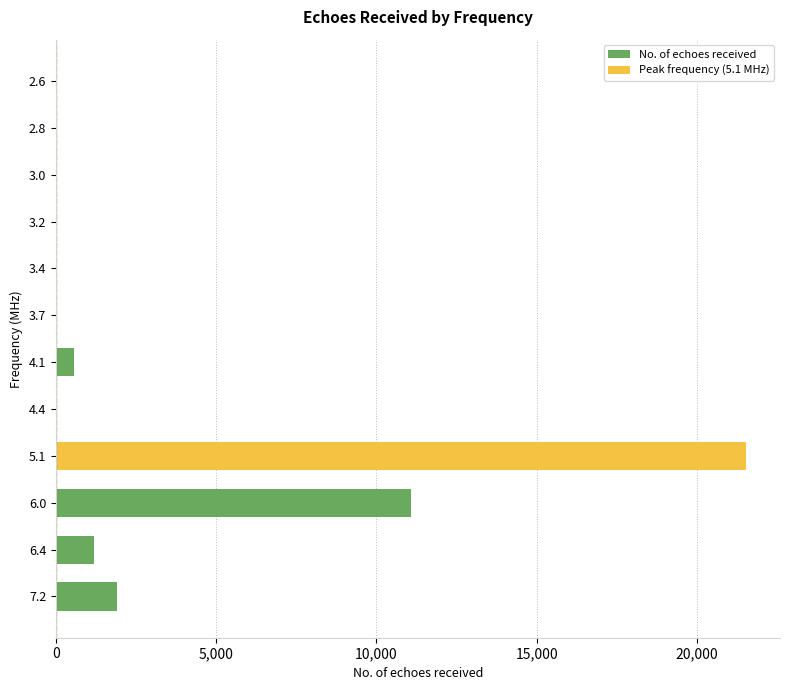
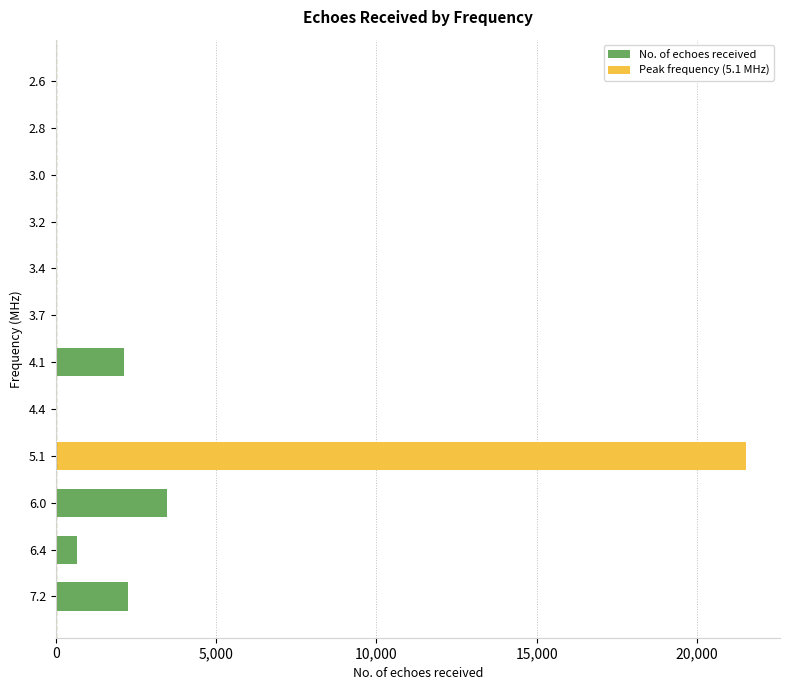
4.1: 600 -> 2,100
6.0: 11,100 -> 3,500
6.4: 1,200 -> 600
7.2: 1,900 -> 2,200
